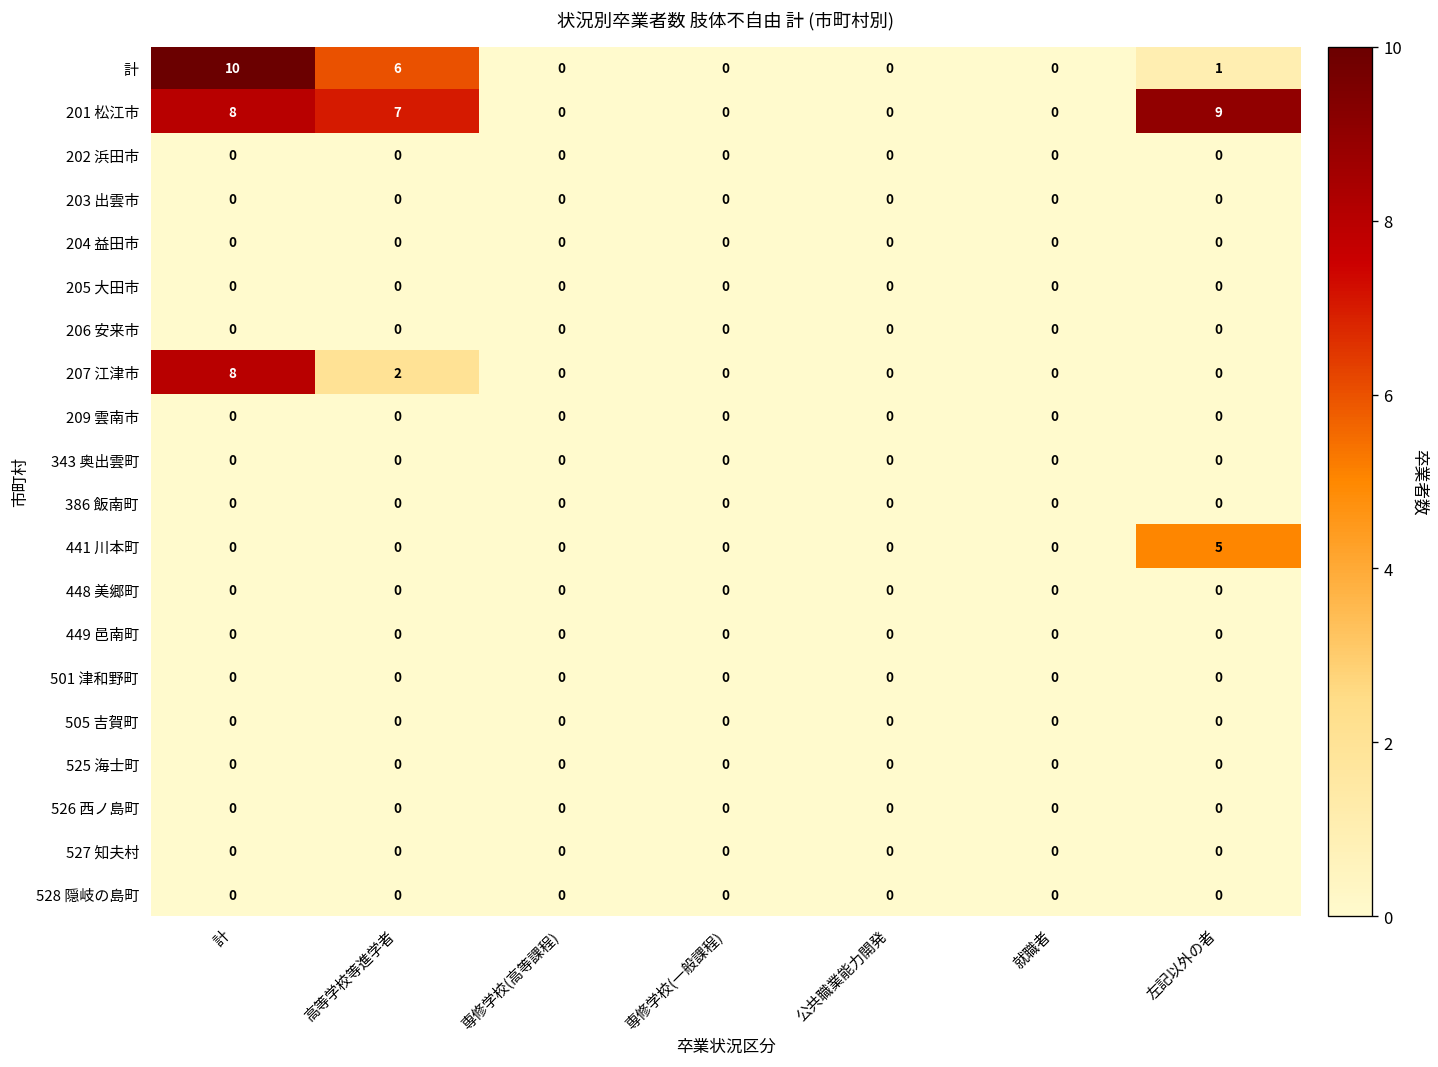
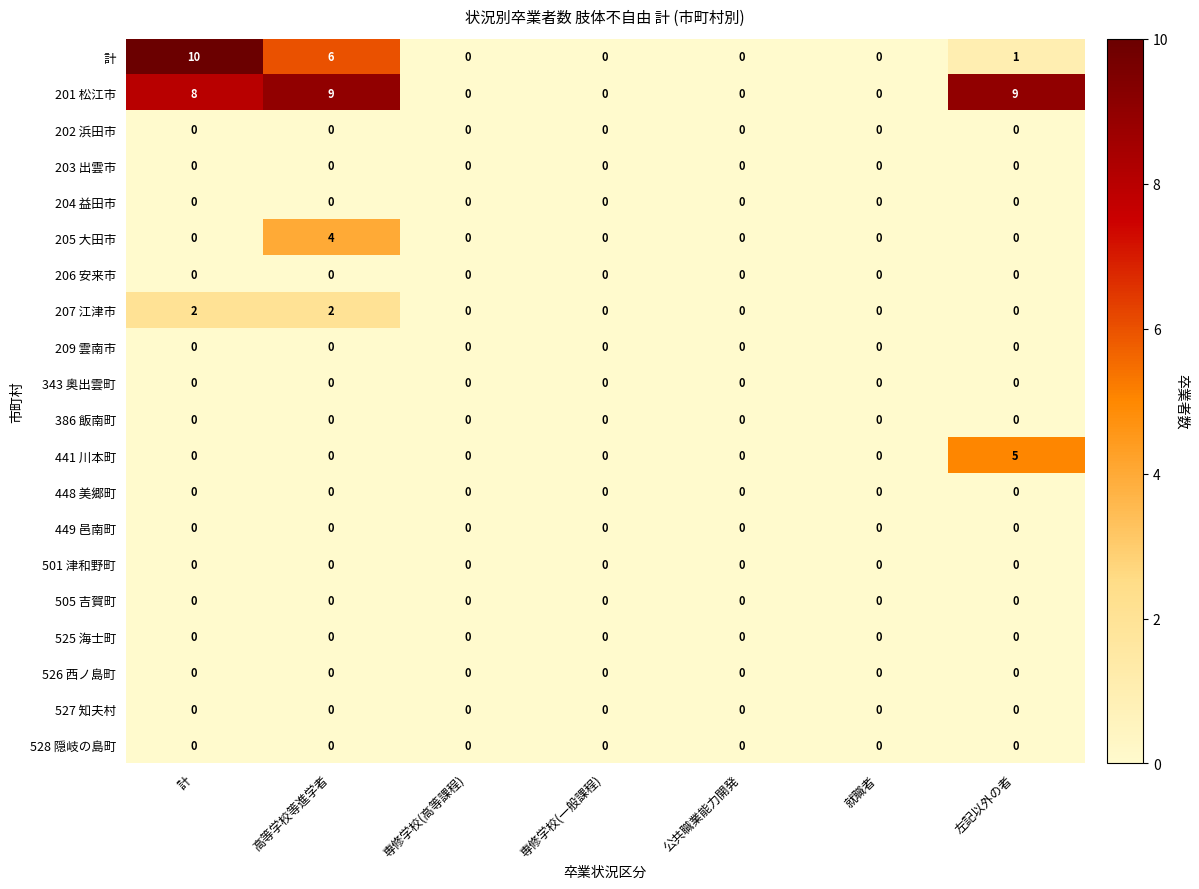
201 松江市, 高等学校等進学者: 7 -> 9
205 大田市, 高等学校等進学者: 0 -> 4
207 江津市, 計: 8 -> 2
